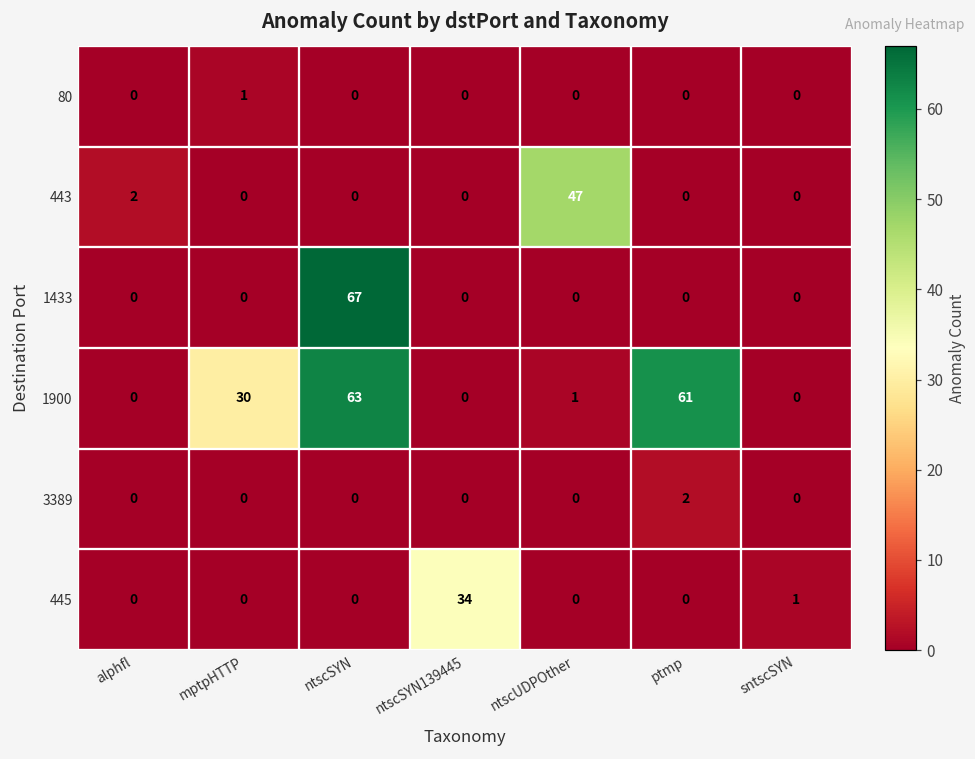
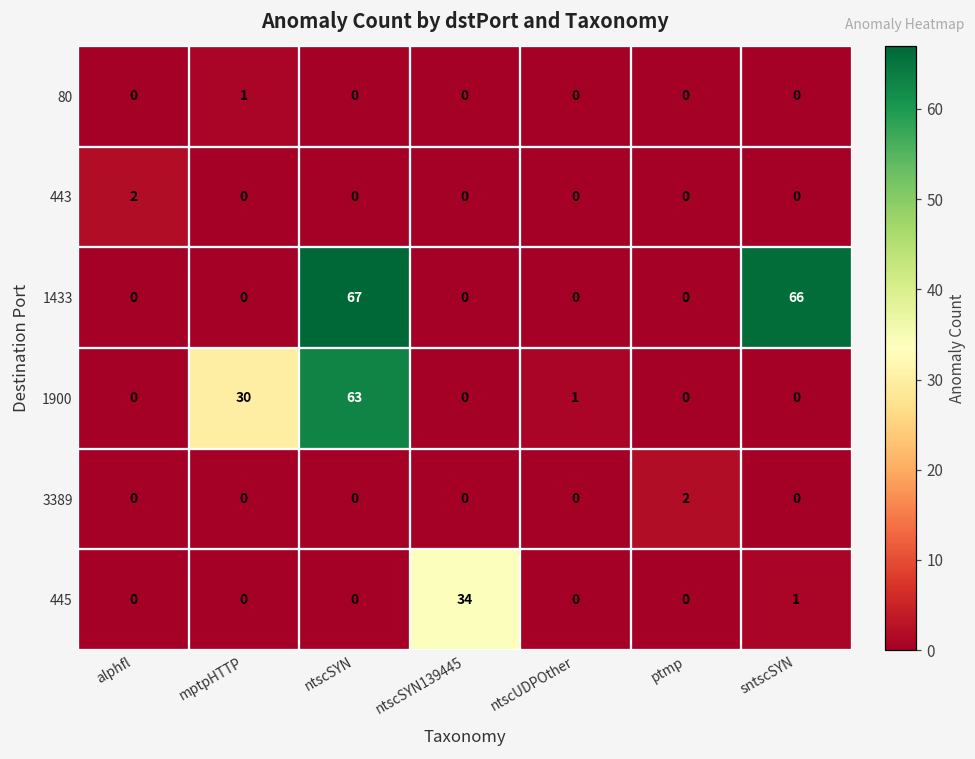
443, ntscUDPOther: 47 -> 0
1433, sntscSYN: 0 -> 66
1900, ptmp: 61 -> 0
